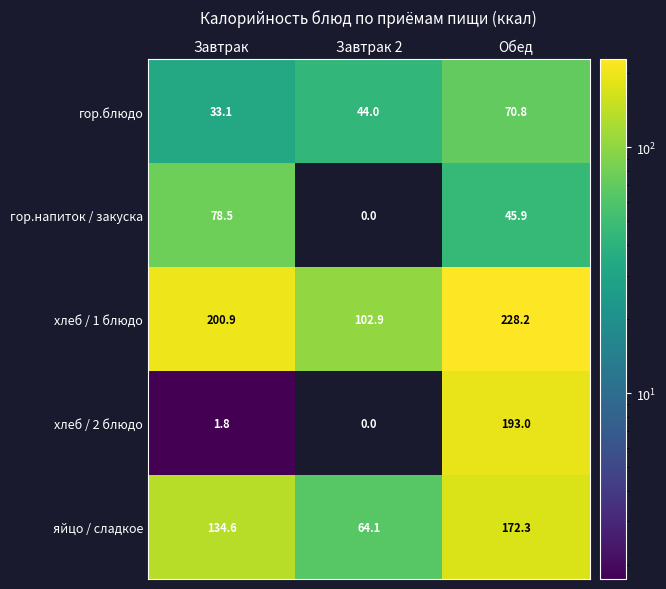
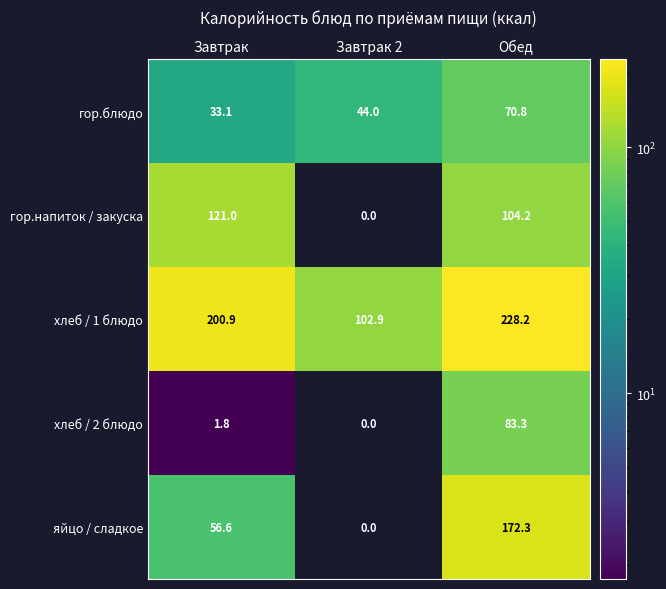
гор.напиток / закуска, Завтрак: 78.5 -> 121.0
гор.напиток / закуска, Обед: 45.9 -> 104.2
хлеб / 2 блюдо, Обед: 193.0 -> 83.3
яйцо / сладкое, Завтрак: 134.6 -> 56.6
яйцо / сладкое, Завтрак 2: 64.1 -> 0.0
